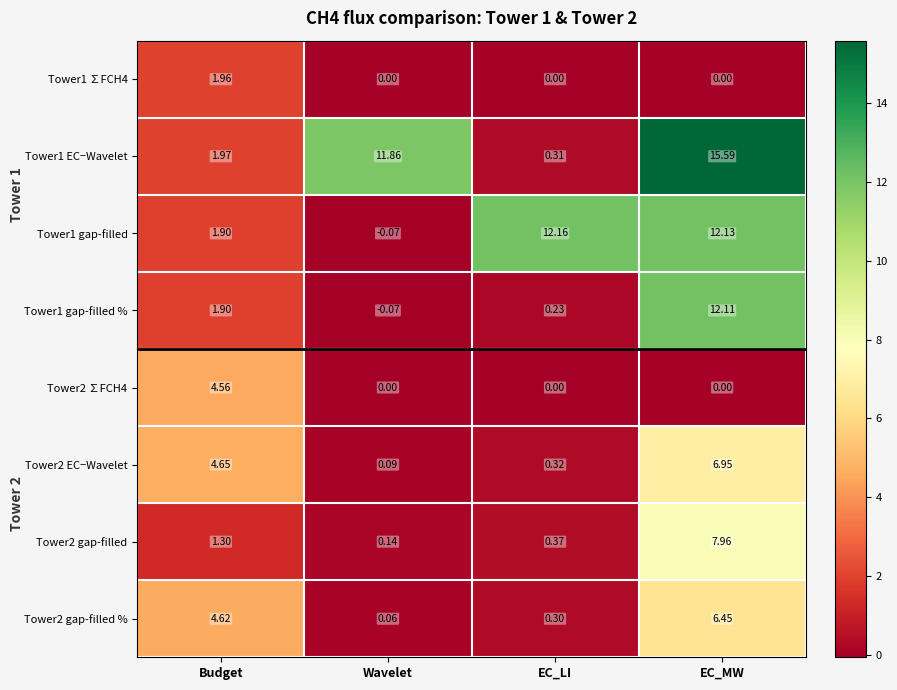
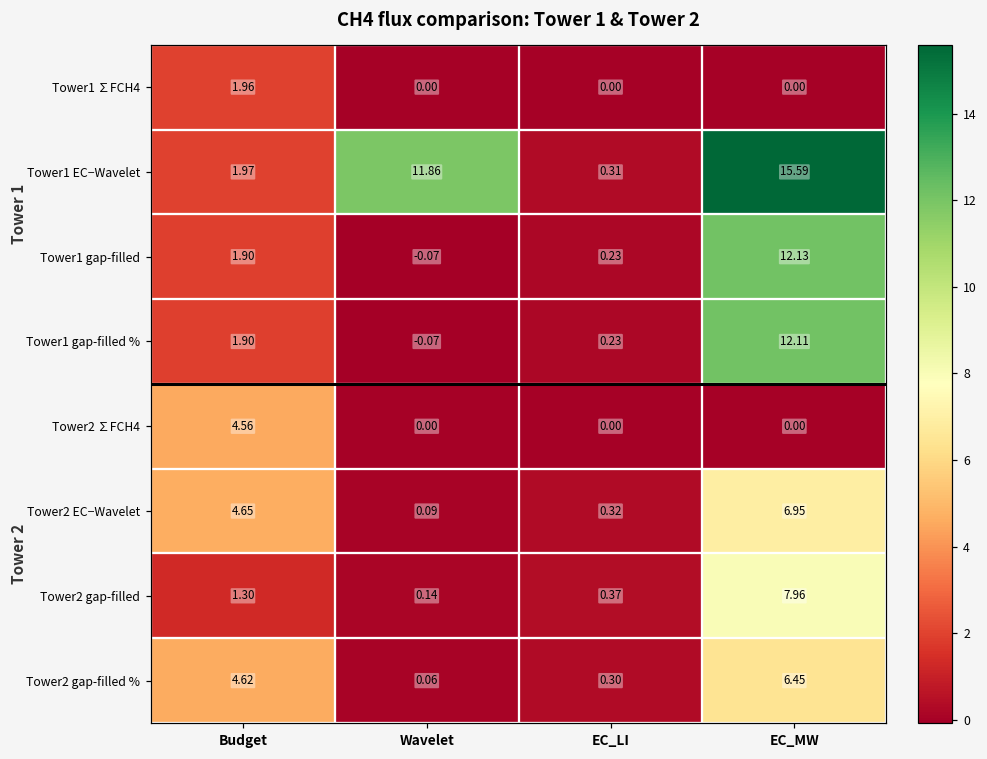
Tower1 gap-filled, EC_LI: 12.16 -> 0.23
